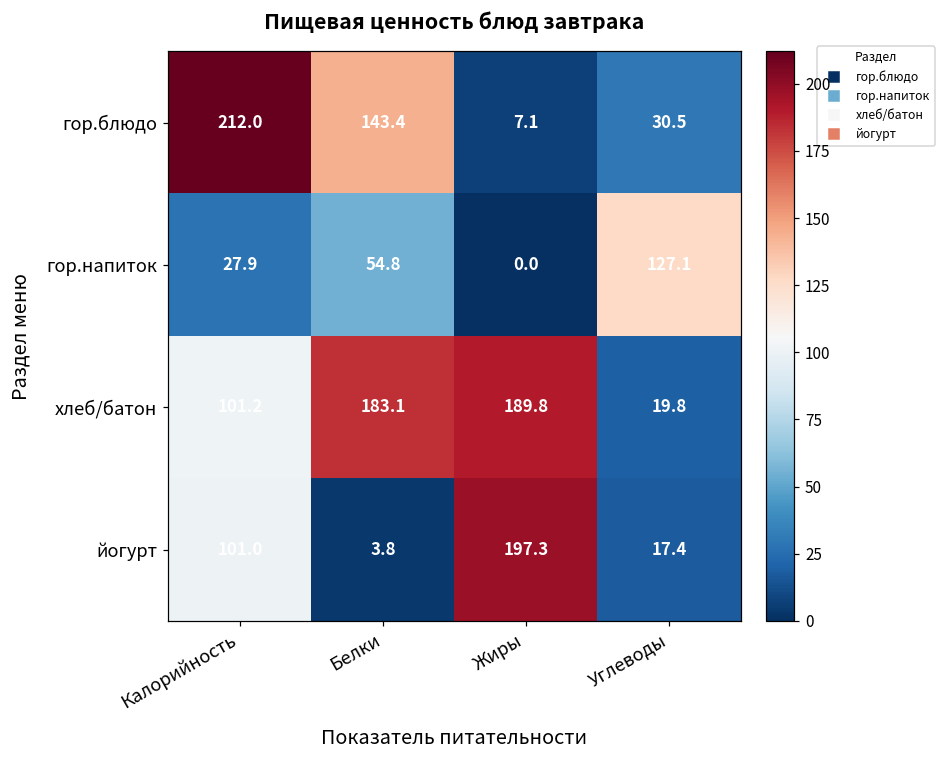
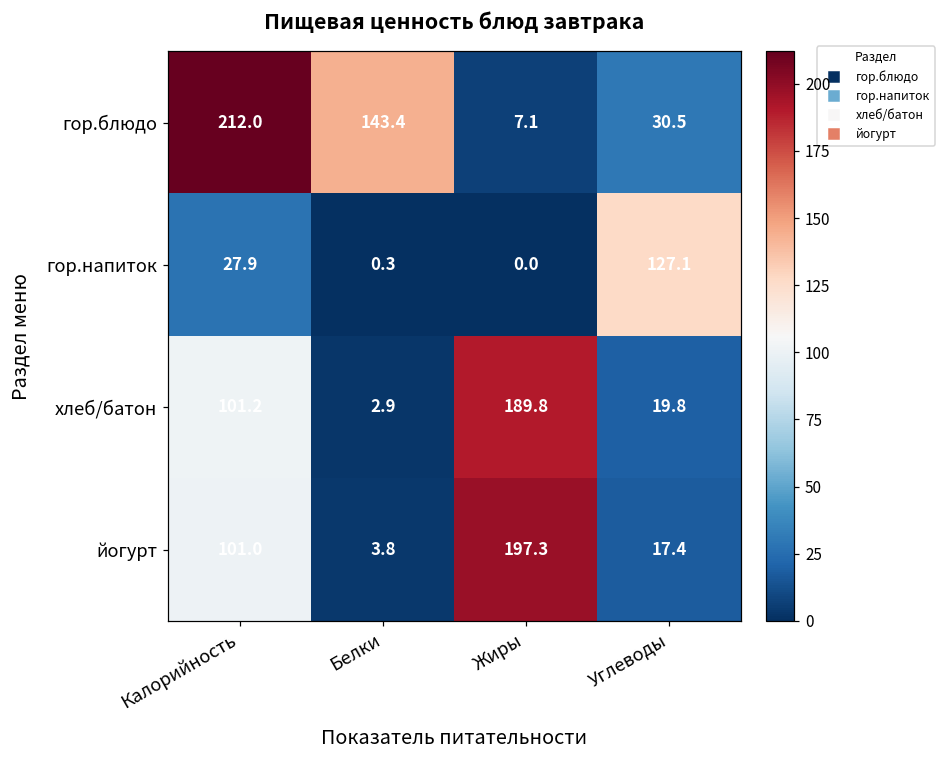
гор.напиток, Белки: 54.8 -> 0.3
хлеб/батон, Белки: 183.1 -> 2.9
